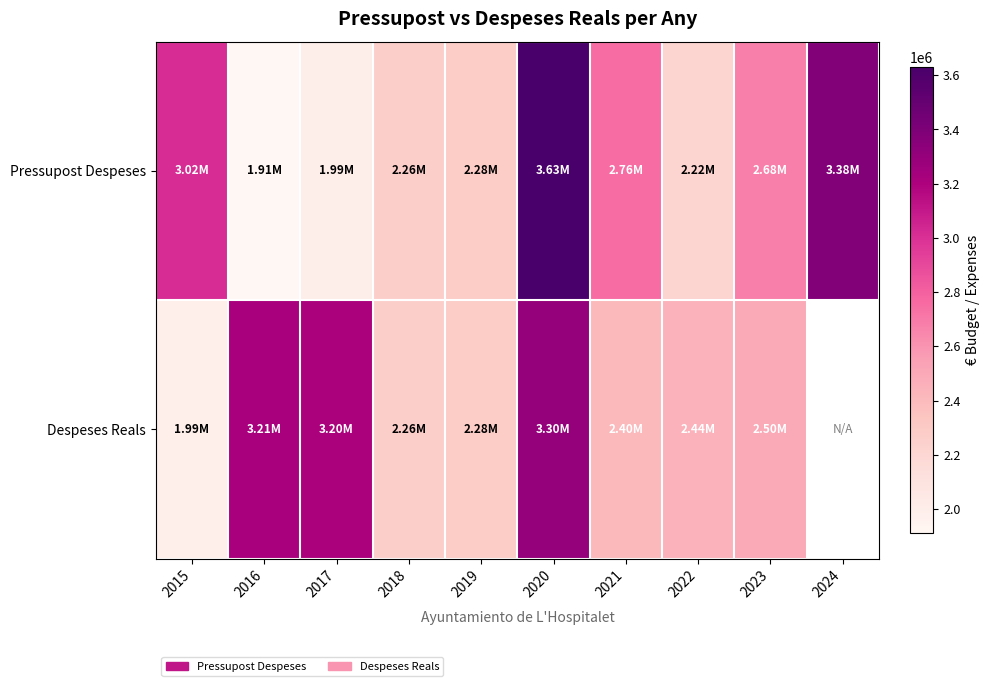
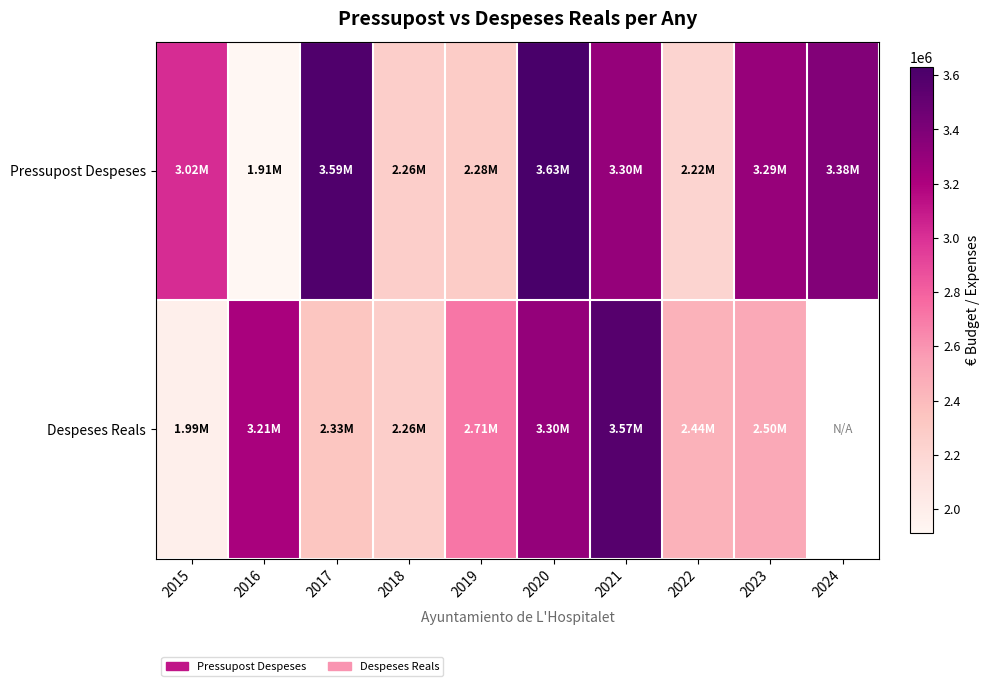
Pressupost Despeses, 2017: 1.99M -> 3.59M
Pressupost Despeses, 2021: 2.76M -> 3.30M
Pressupost Despeses, 2023: 2.68M -> 3.29M
Despeses Reals, 2017: 3.20M -> 2.33M
Despeses Reals, 2019: 2.28M -> 2.71M
Despeses Reals, 2021: 2.40M -> 3.57M
